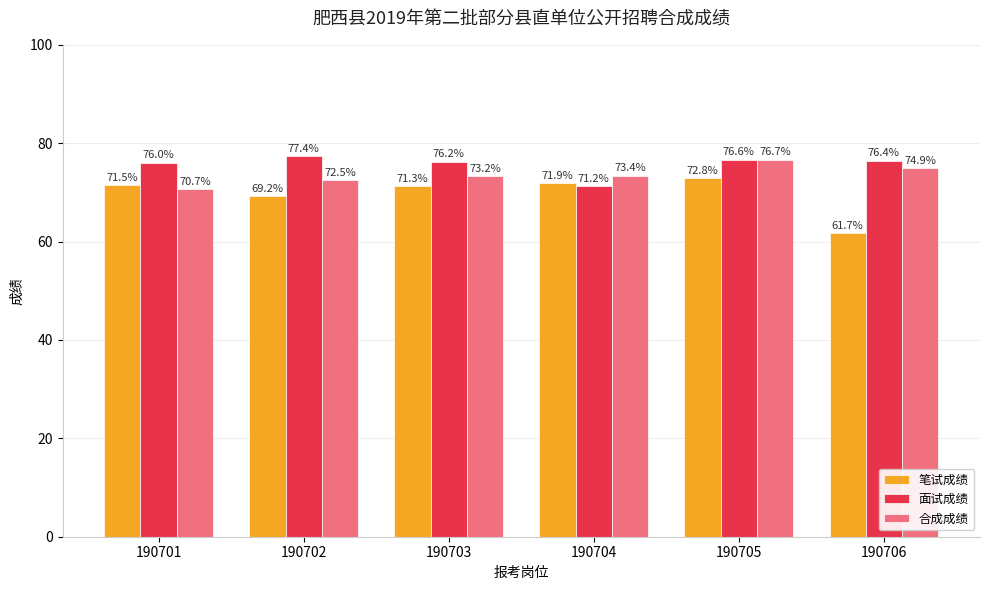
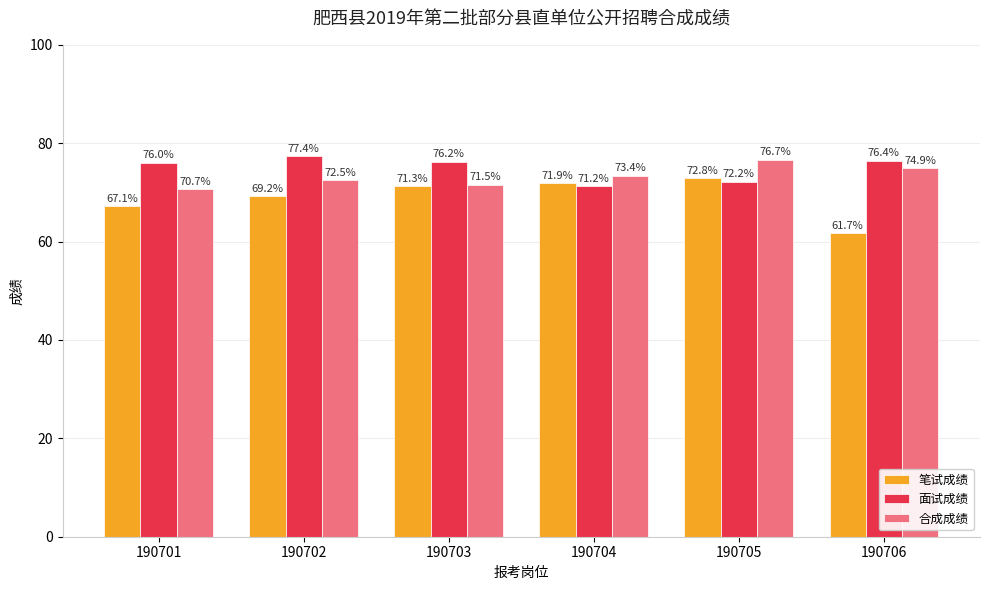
笔试成绩, 190701: 71.5% -> 67.1%
合成成绩, 190703: 73.2% -> 71.5%
面试成绩, 190705: 76.6% -> 72.2%
